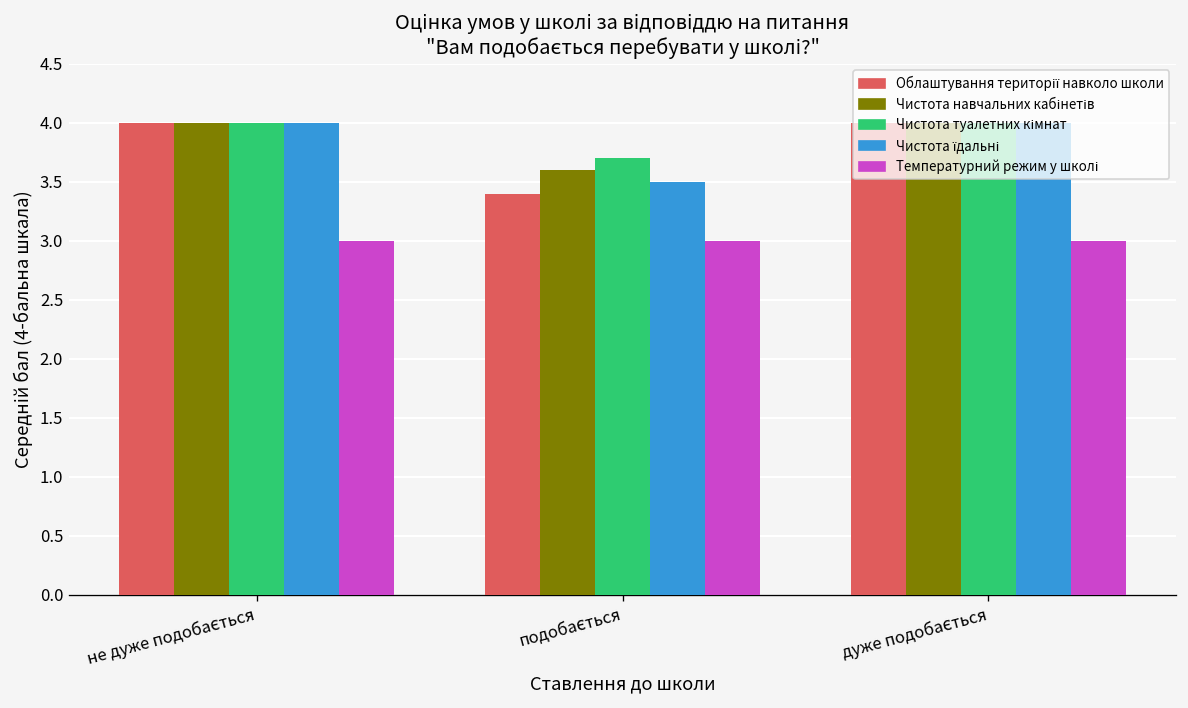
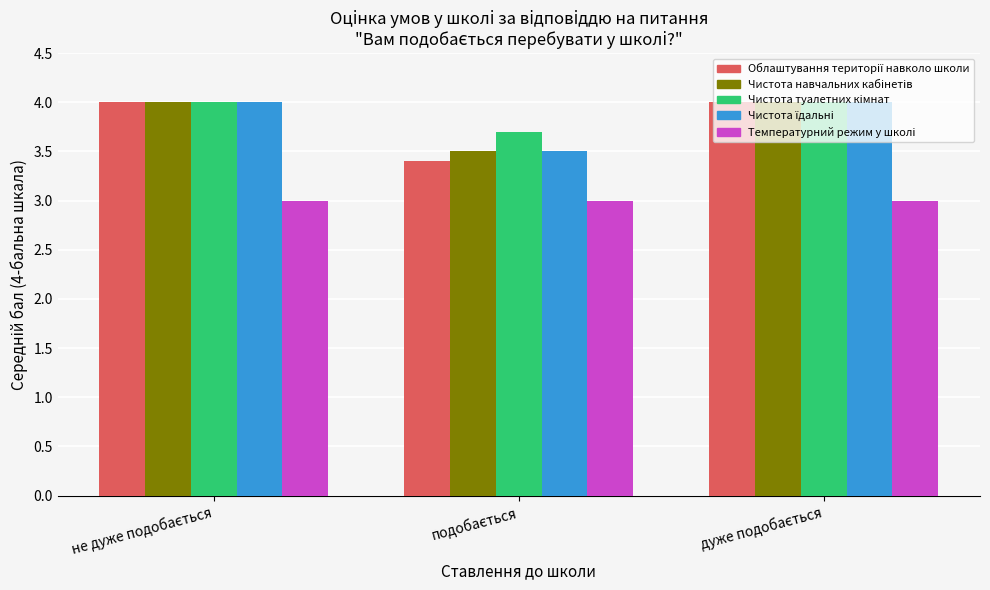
Чистота навчальних кабінетів, подобається: 3.6 -> 3.5
